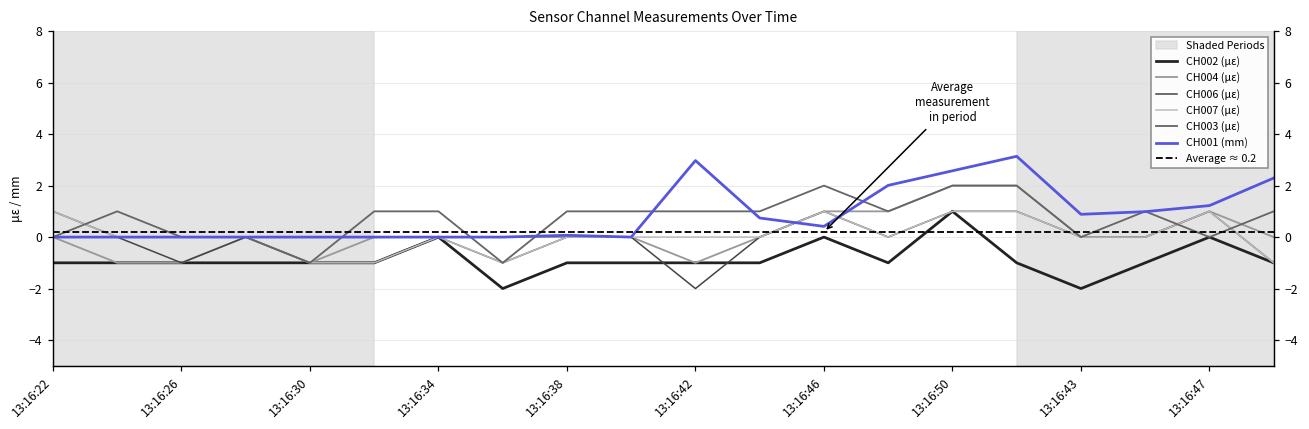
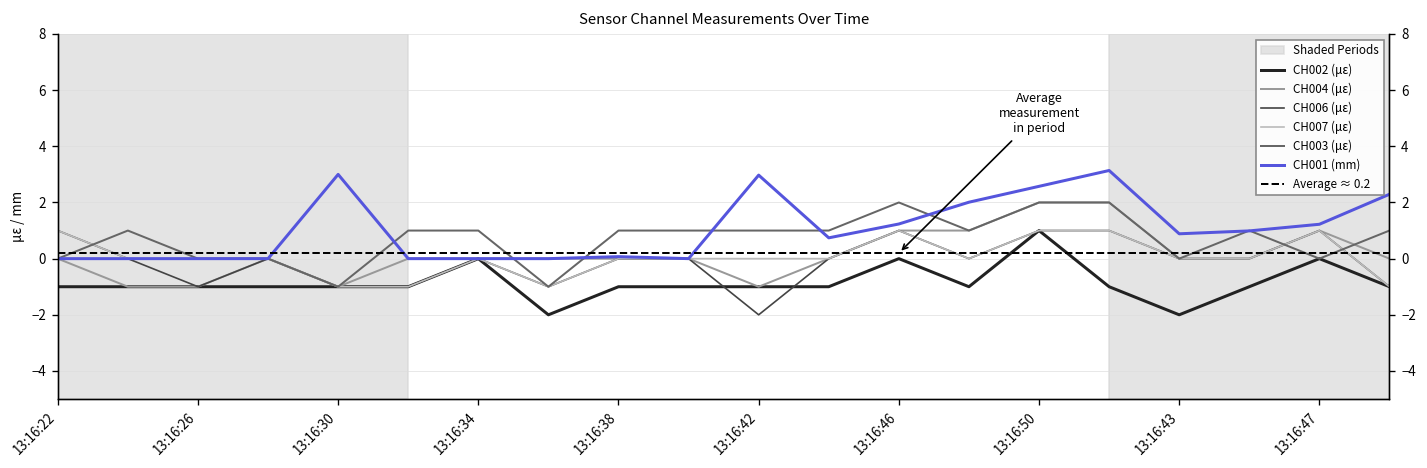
CH001 (mm), 13:16:30: 0 -> 3
CH001 (mm), 13:16:46: 0.4 -> 1.2
